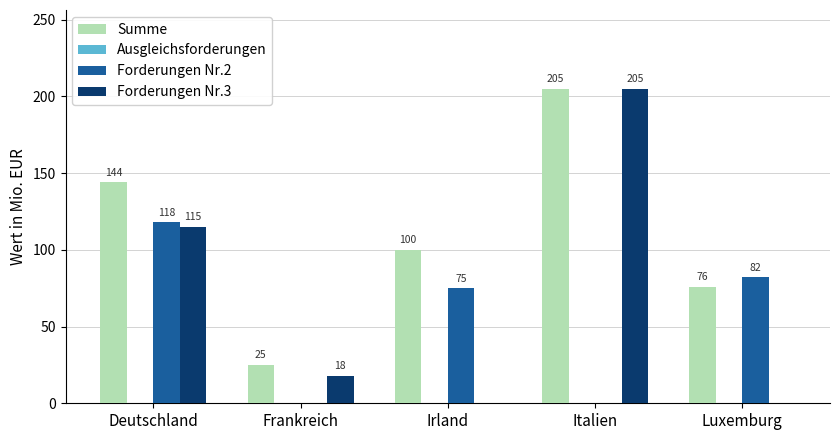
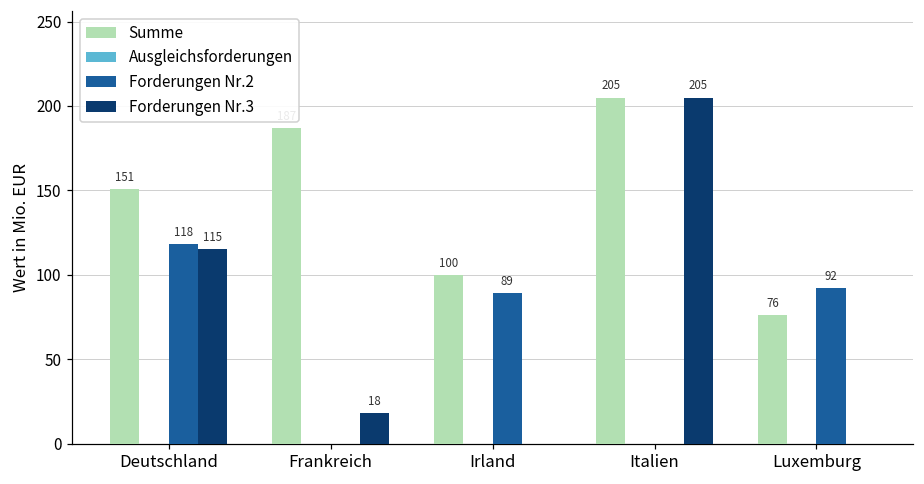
Summe, Deutschland: 144 -> 151
Summe, Frankreich: 25 -> 187
Forderungen Nr.2, Irland: 75 -> 89
Forderungen Nr.2, Luxemburg: 82 -> 92
